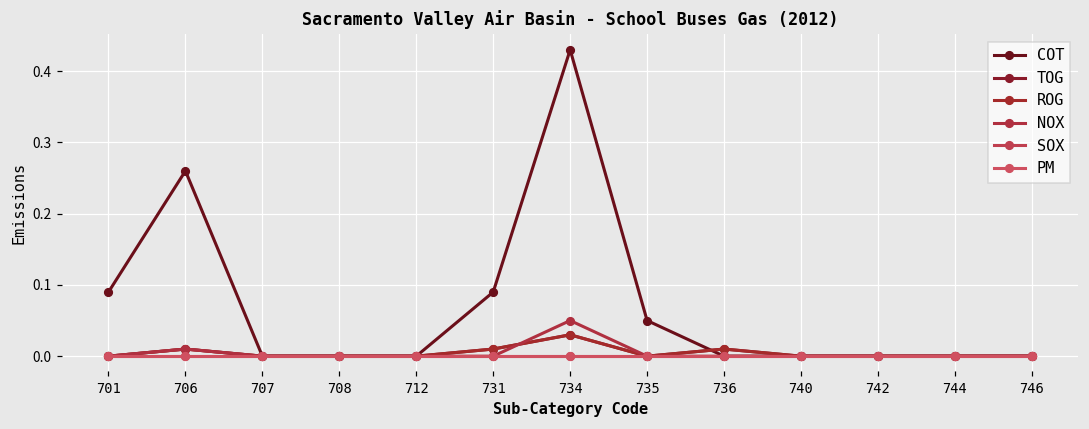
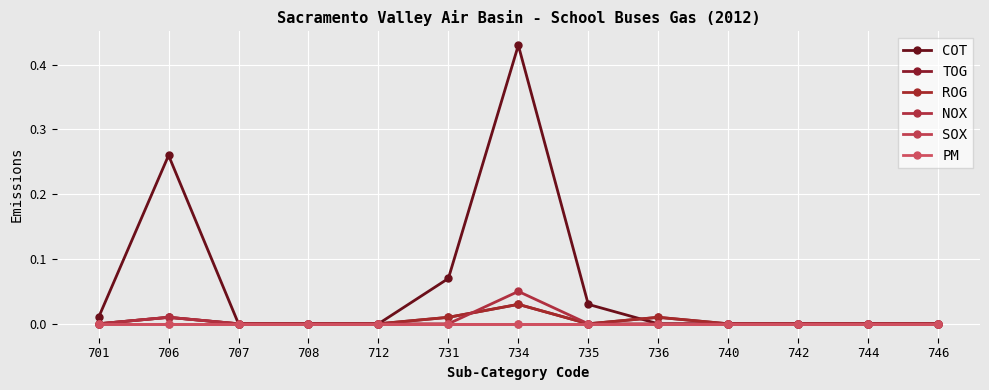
COT, 701: 0.09 -> 0.01
COT, 731: 0.09 -> 0.07
COT, 735: 0.05 -> 0.03
